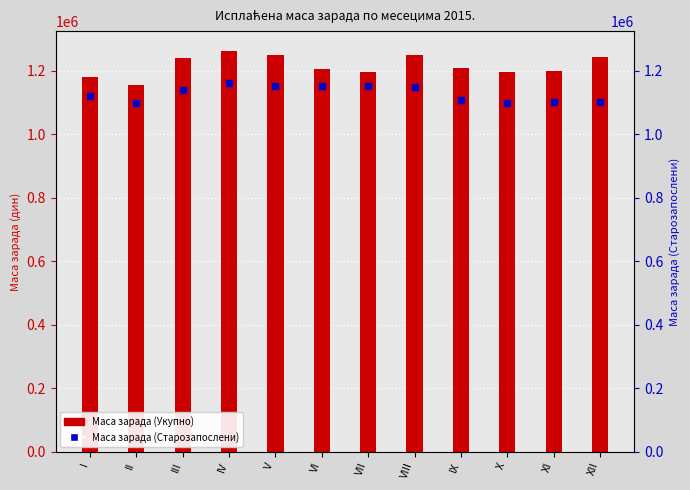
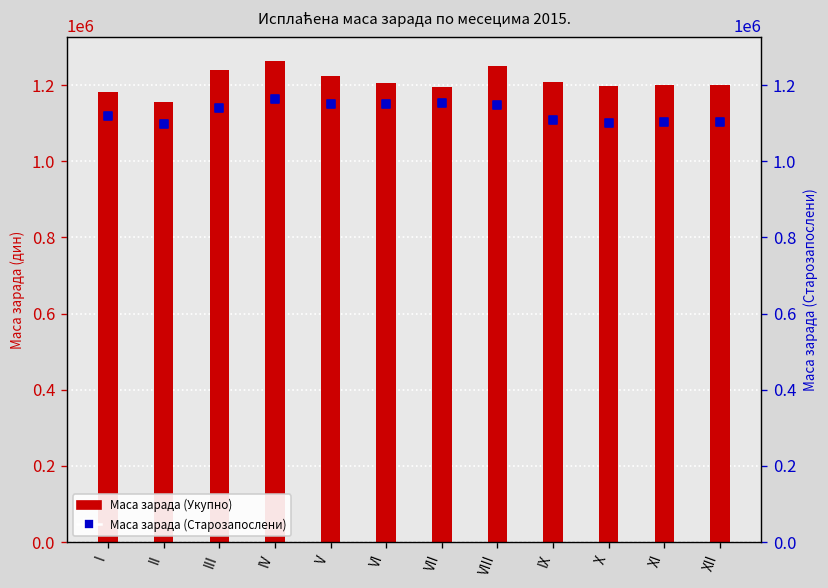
Маса зарада (Укупно), V: 1250000 -> 1230000
Маса зарада (Укупно), XII: 1240000 -> 1200000
